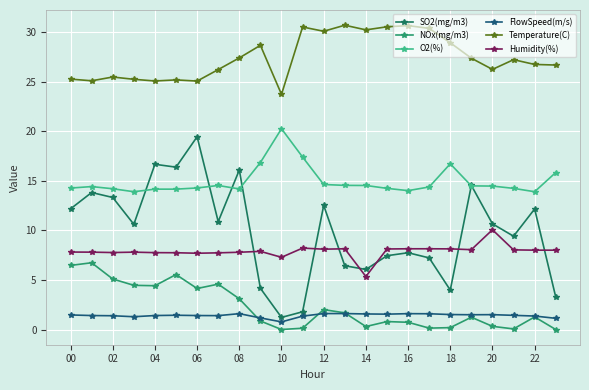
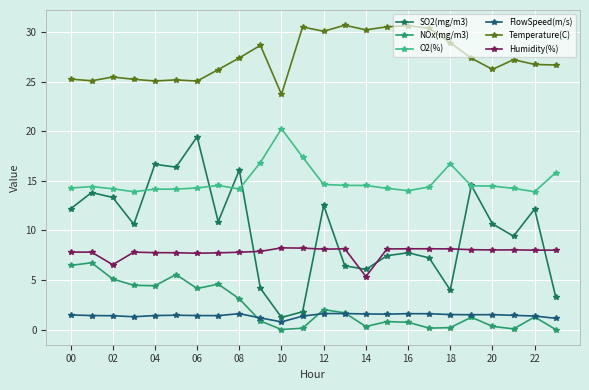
Humidity(%), 02: 8 -> 7
Humidity(%), 10: 7 -> 8
Humidity(%), 20: 10 -> 8
